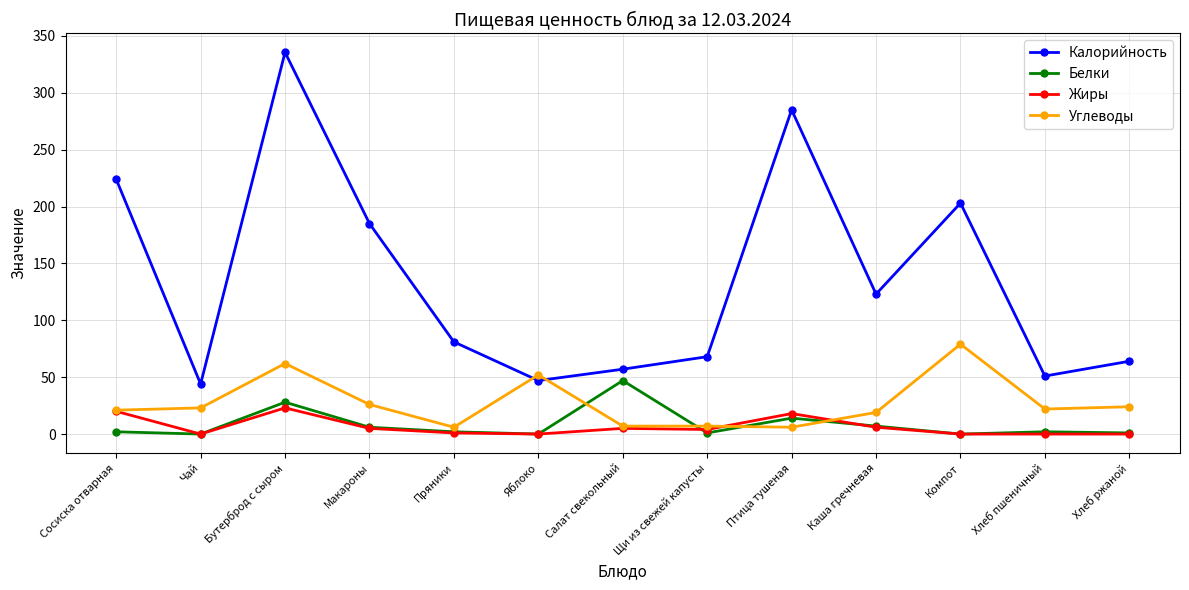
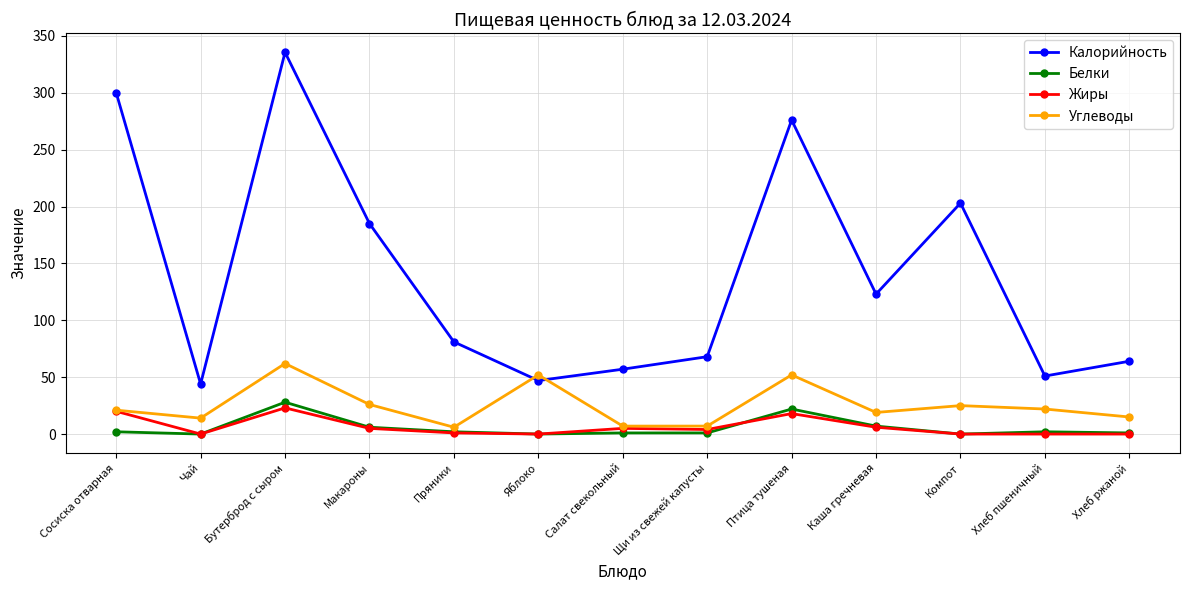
Калорийность, Сосиска отварная: 224 -> 300
Углеводы, Чай: 23 -> 14
Белки, Салат свекольный: 47 -> 1
Калорийность, Птица тушеная: 285 -> 276
Белки, Птица тушеная: 14 -> 22
Углеводы, Птица тушеная: 6 -> 52
Углеводы, Компот: 79 -> 25
Углеводы, Хлеб ржаной: 24 -> 15
